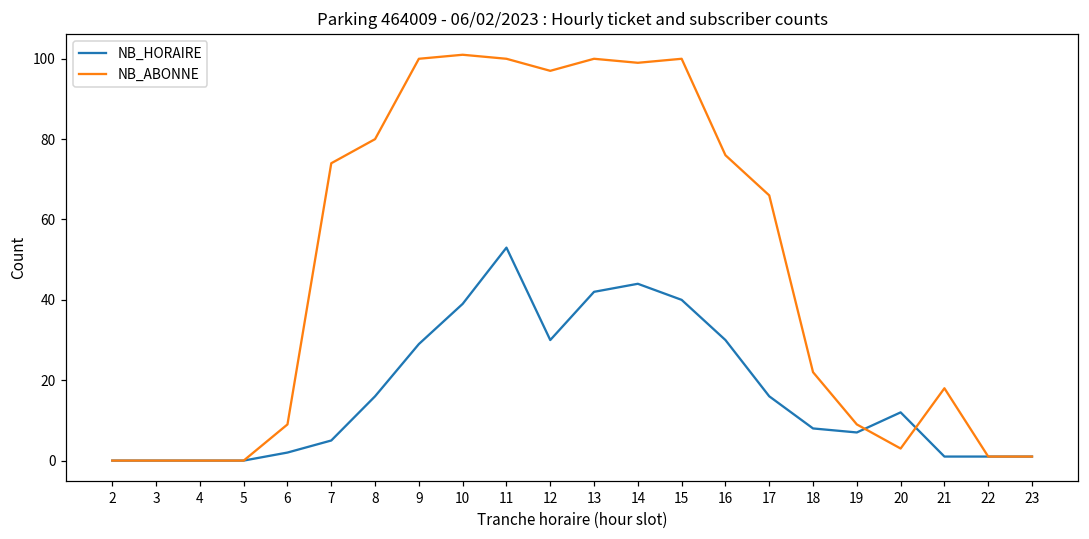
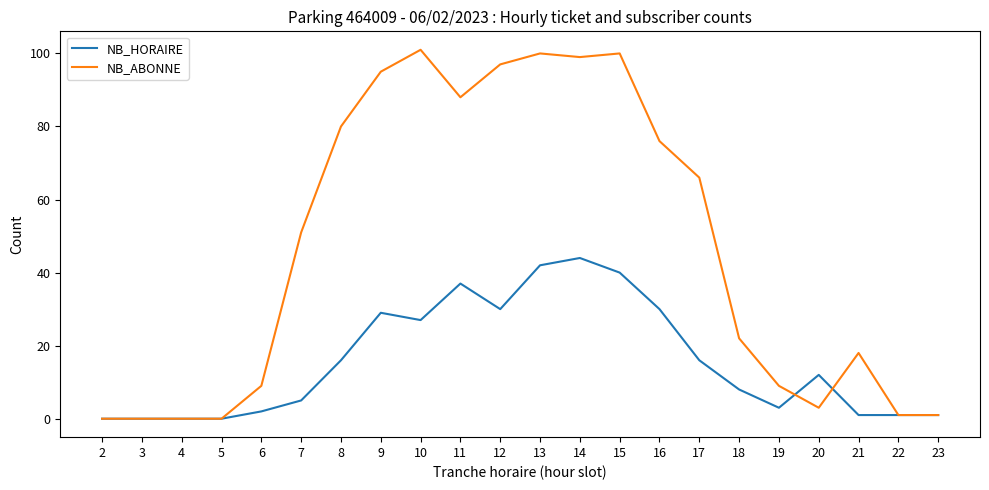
NB_ABONNE, 7: 74 -> 51
NB_ABONNE, 9: 100 -> 95
NB_HORAIRE, 10: 39 -> 27
NB_HORAIRE, 11: 53 -> 37
NB_ABONNE, 11: 100 -> 88
NB_HORAIRE, 19: 7 -> 3
